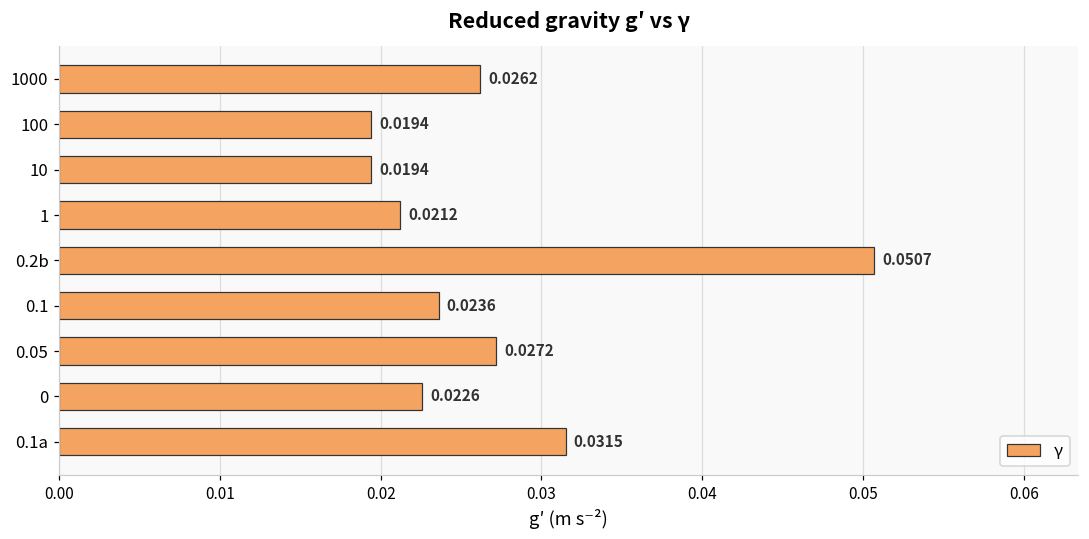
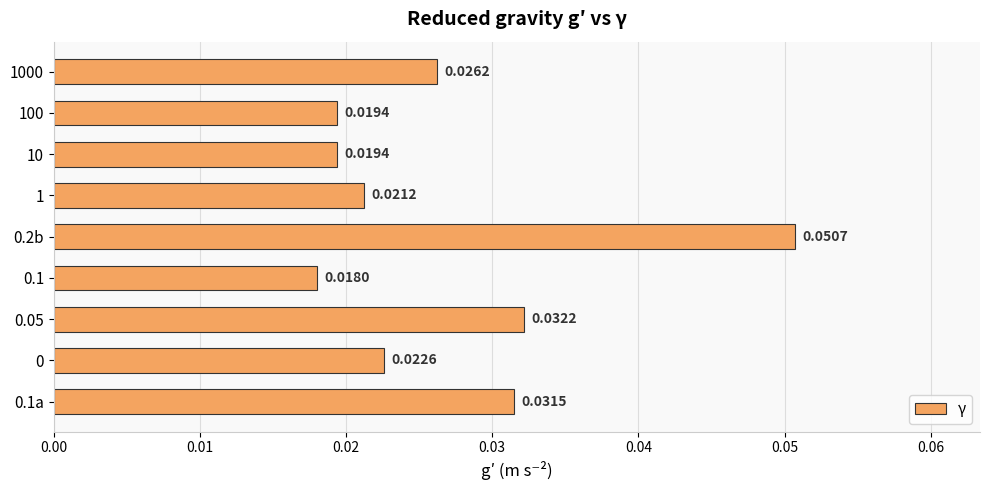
0.1: 0.0236 -> 0.0180
0.05: 0.0272 -> 0.0322
